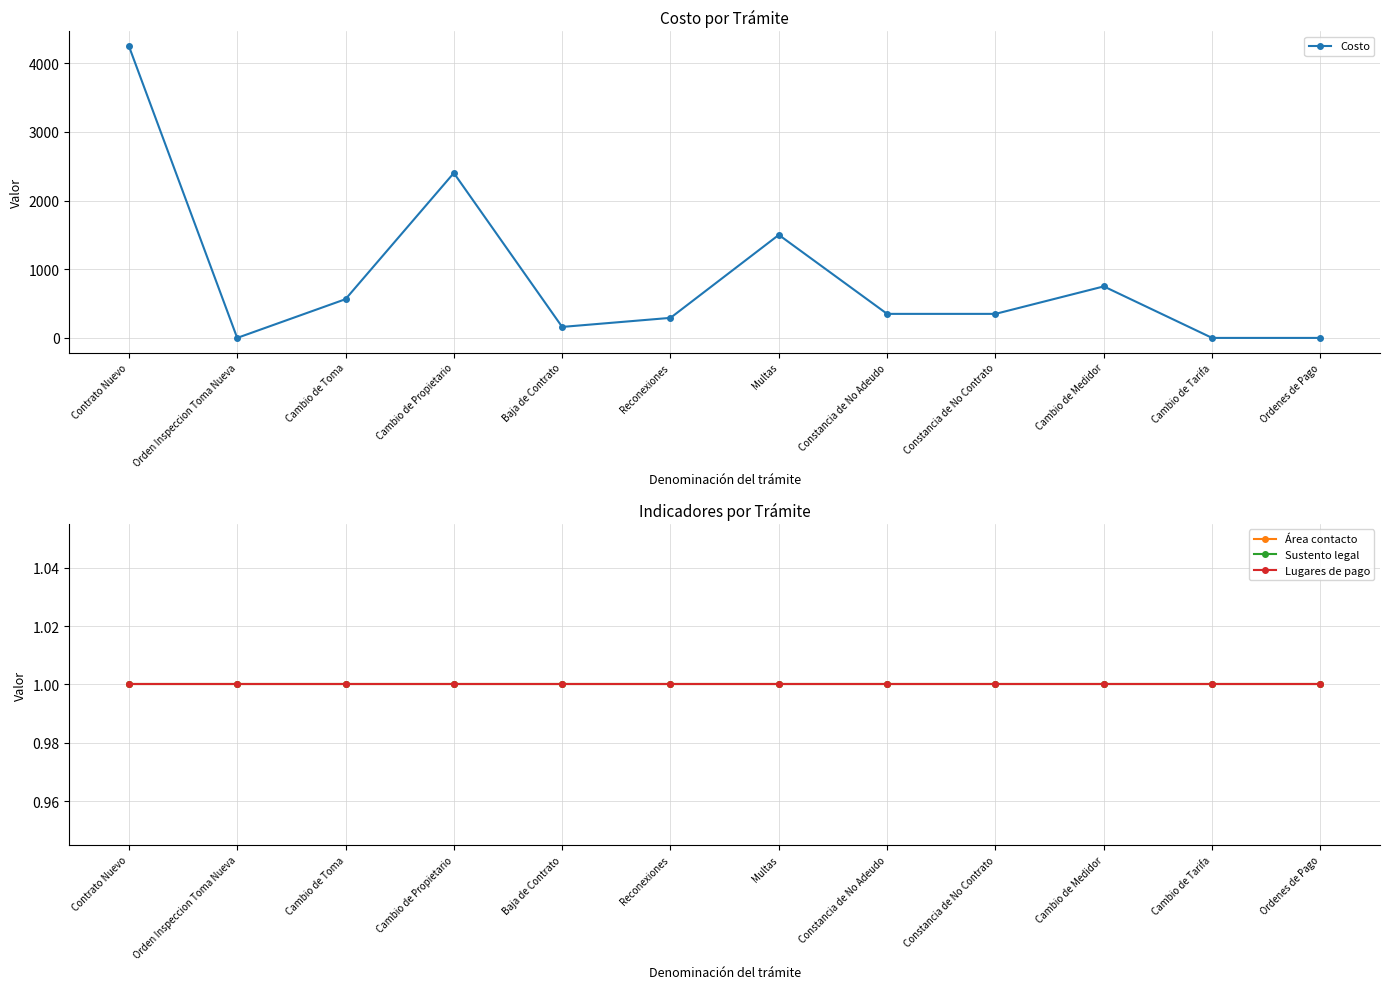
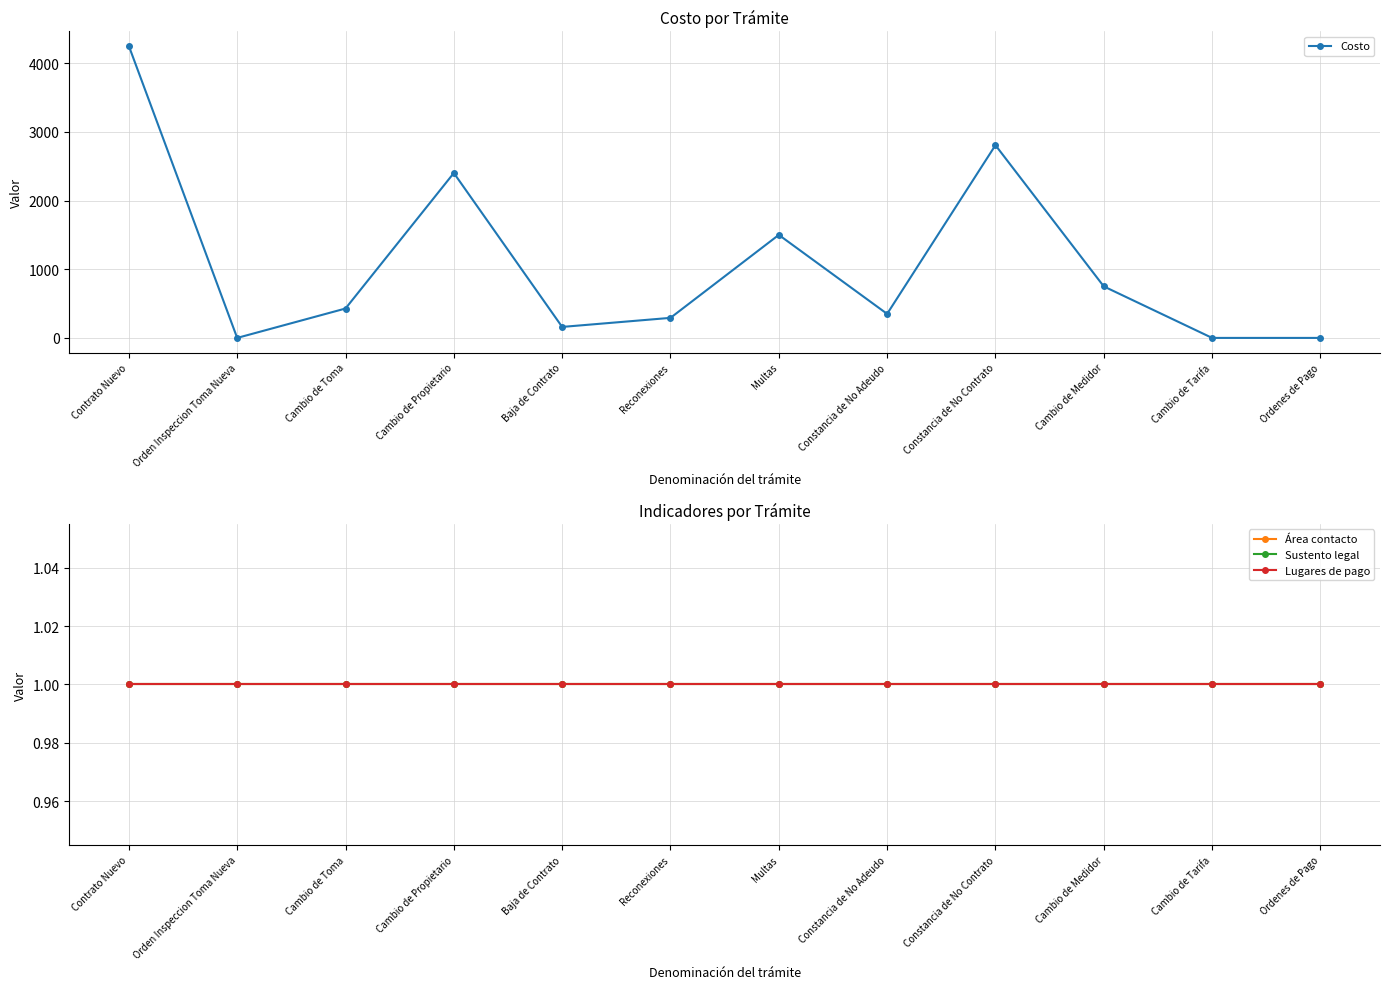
Costo por Trámite, Cambio de Toma: 600 -> 400
Costo por Trámite, Constancia de No Contrato: 400 -> 2800
